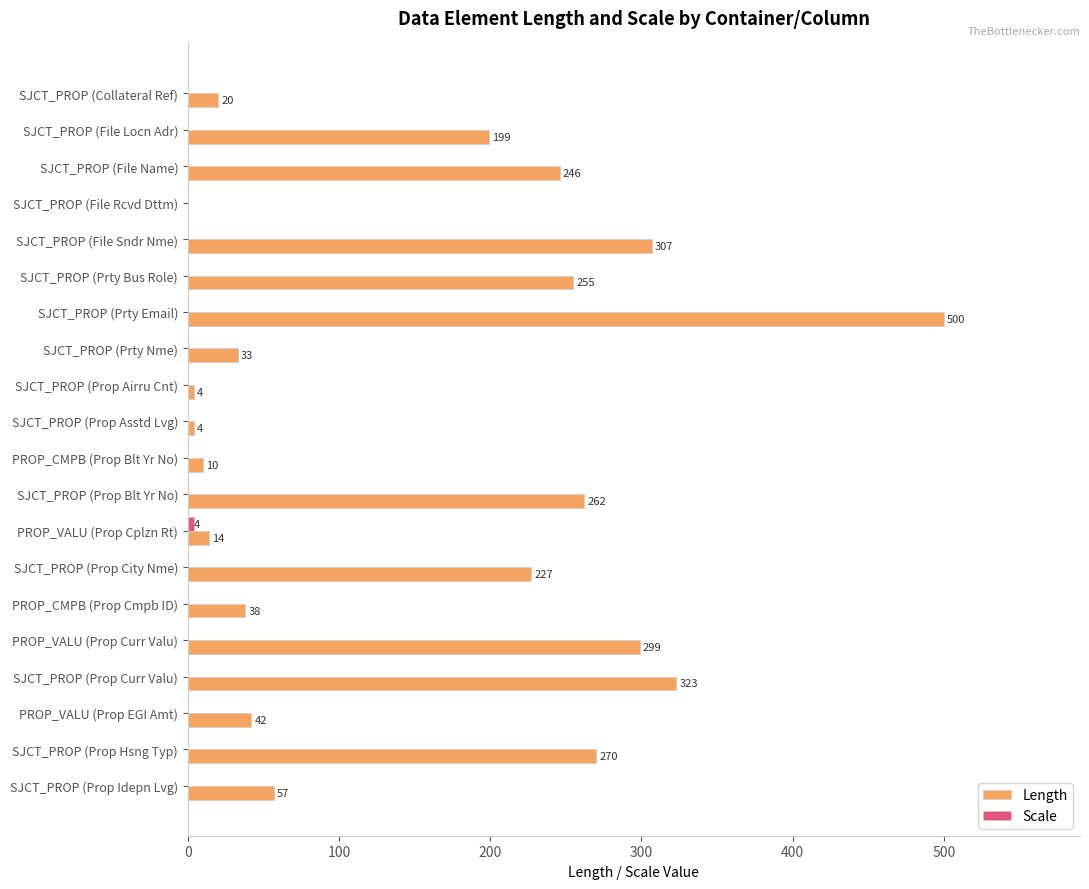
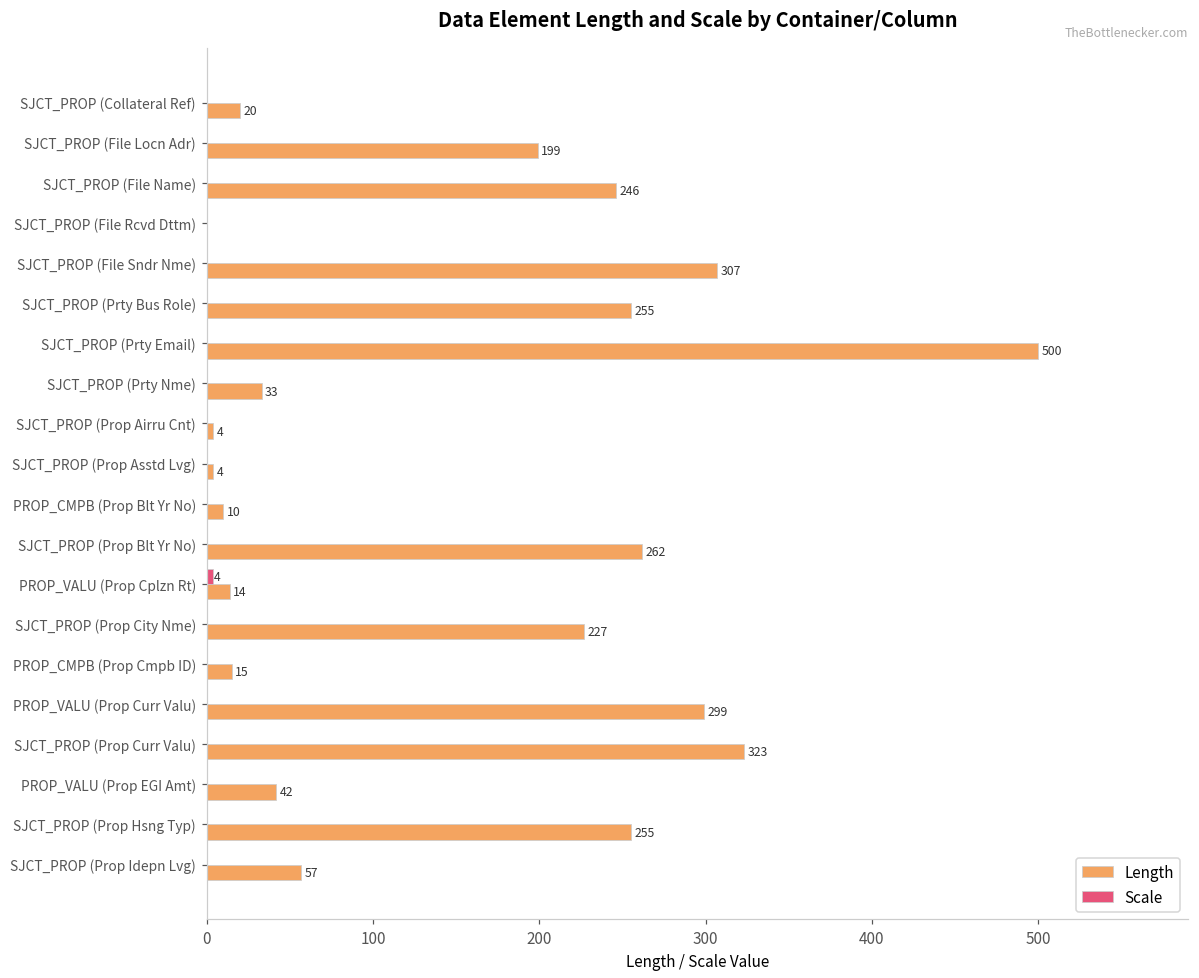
Length, PROP_CMPB (Prop Cmpb ID): 38 -> 15
Length, SJCT_PROP (Prop Hsng Typ): 270 -> 255
